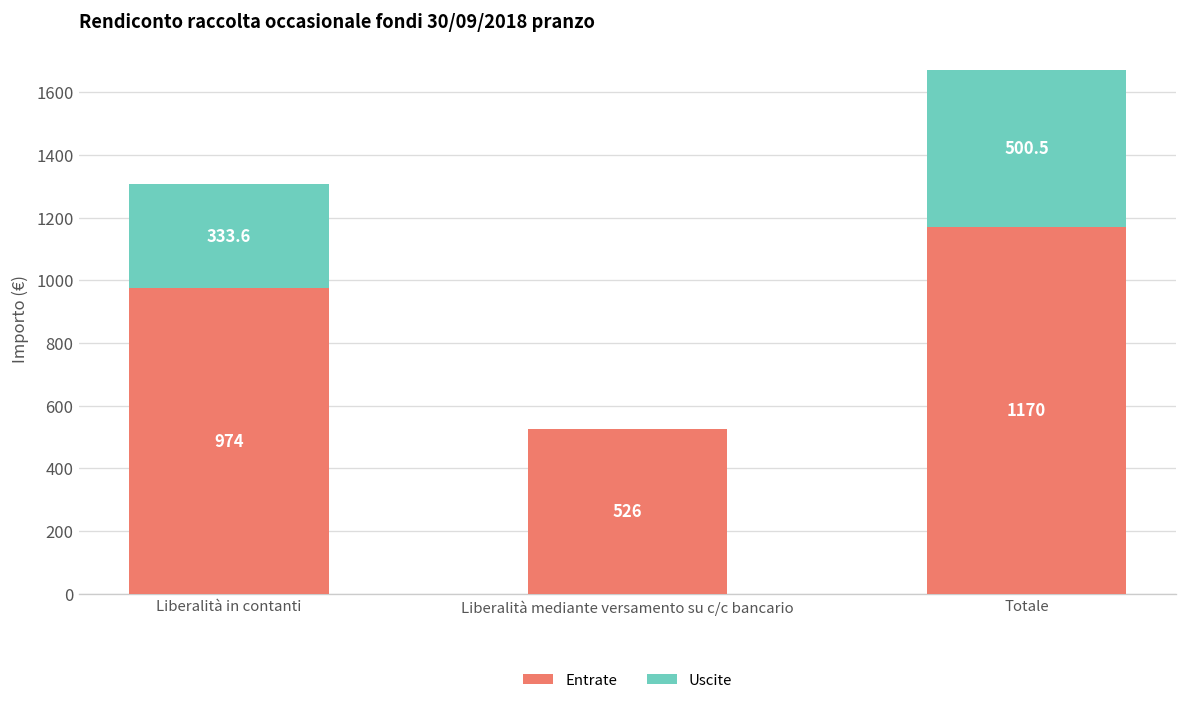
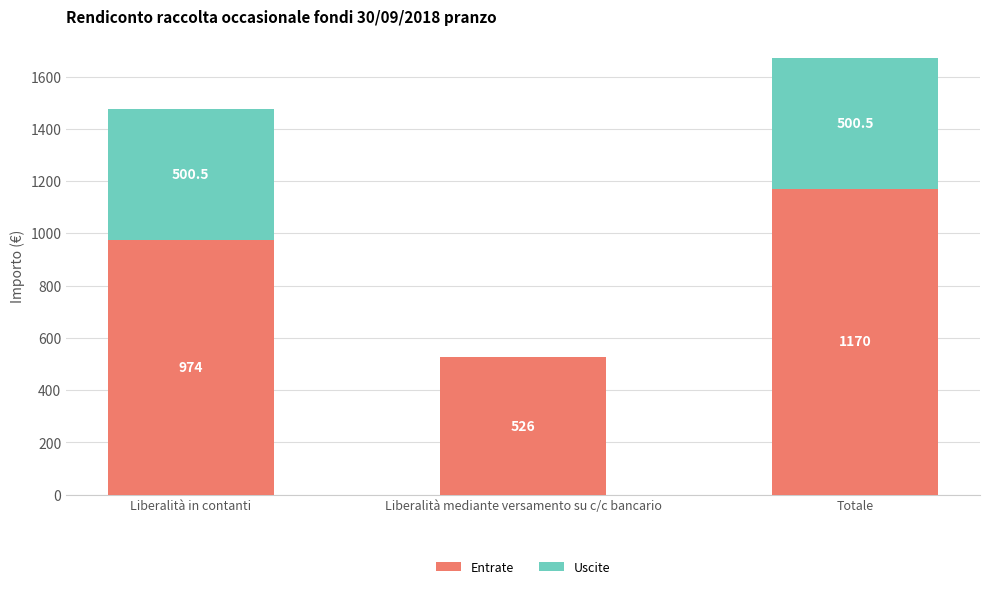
Uscite, Liberalità in contanti: 333.6 -> 500.5
